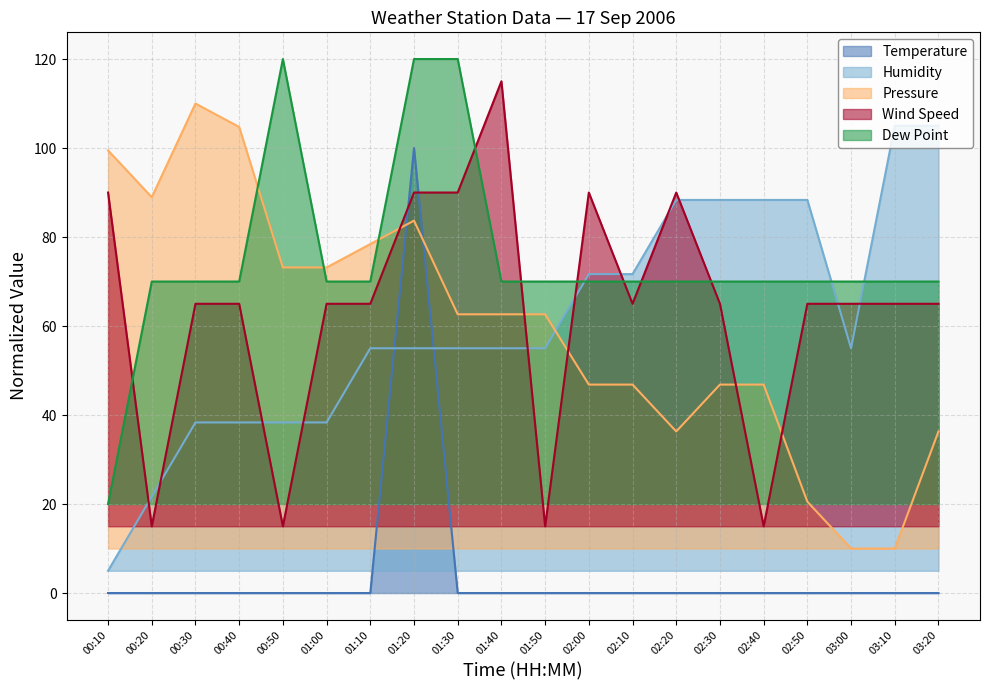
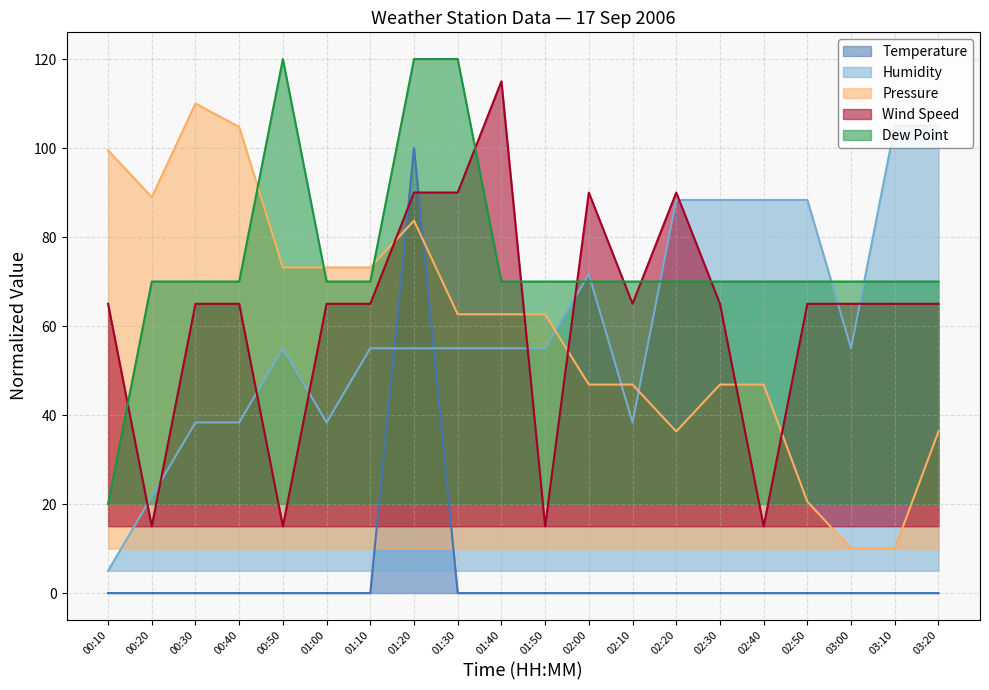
Wind Speed, 00:10: 90 -> 65
Humidity, 00:50: 38 -> 55
Pressure, 01:10: 78 -> 73
Humidity, 02:10: 72 -> 38
